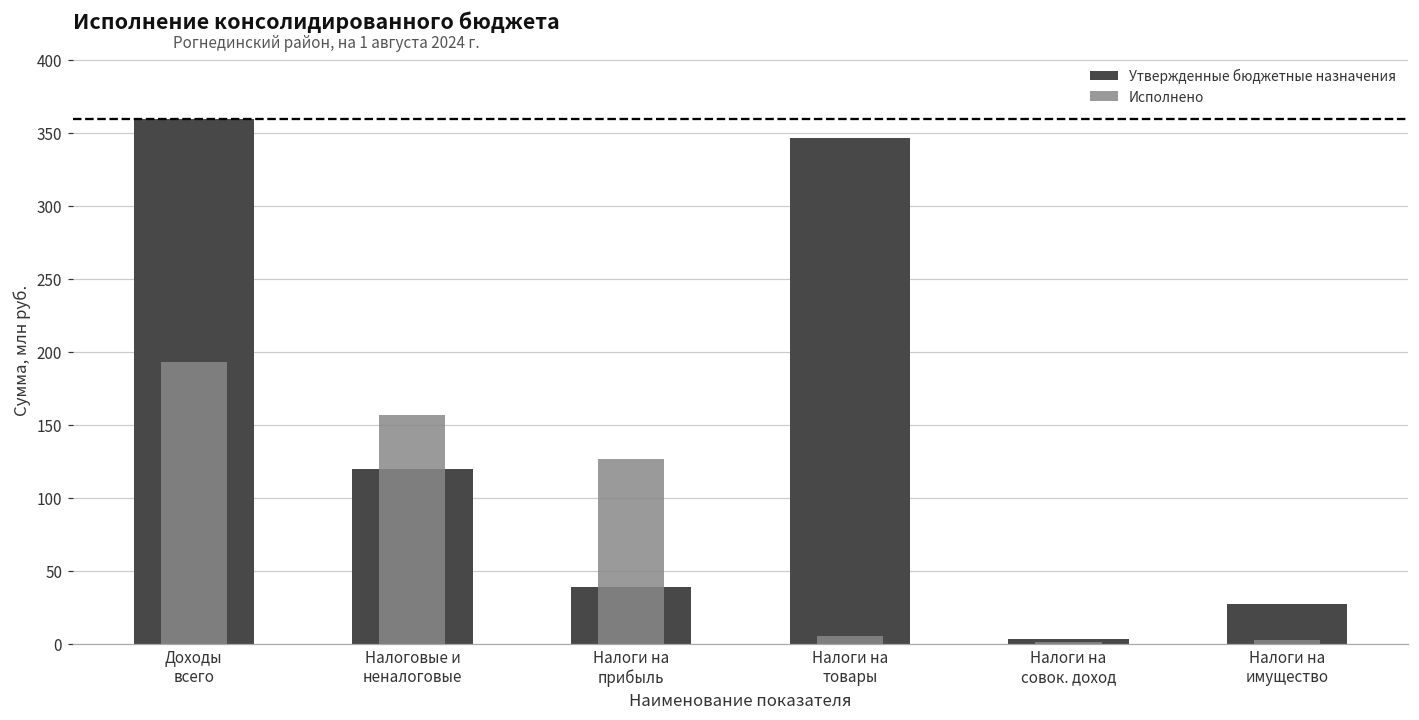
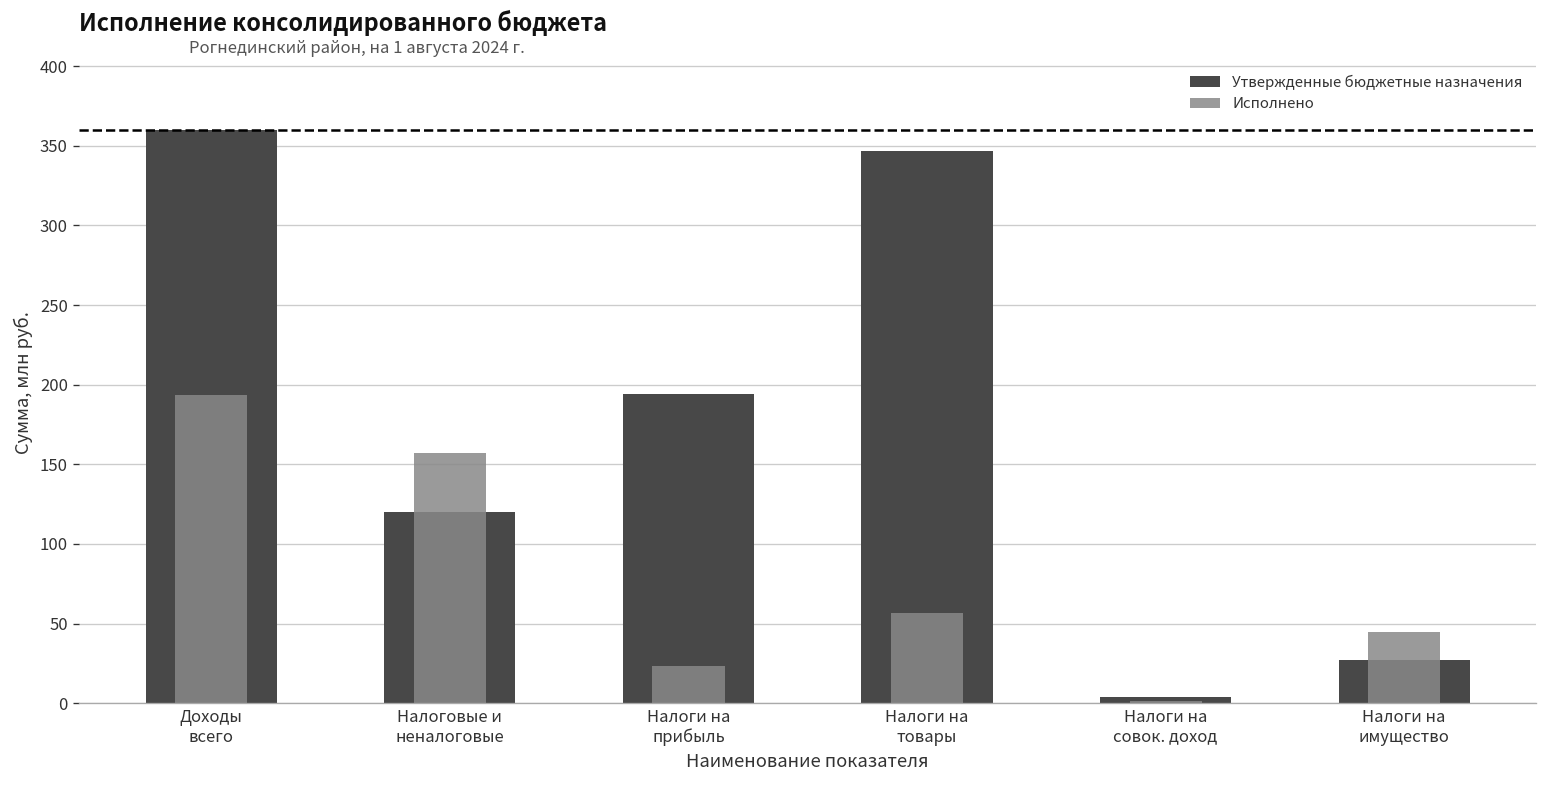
Утвержденные бюджетные назначения, Налоги на прибыль: 39 -> 194
Исполнено, Налоги на прибыль: 127 -> 23
Исполнено, Налоги на товары: 5 -> 57
Исполнено, Налоги на имущество: 3 -> 45
